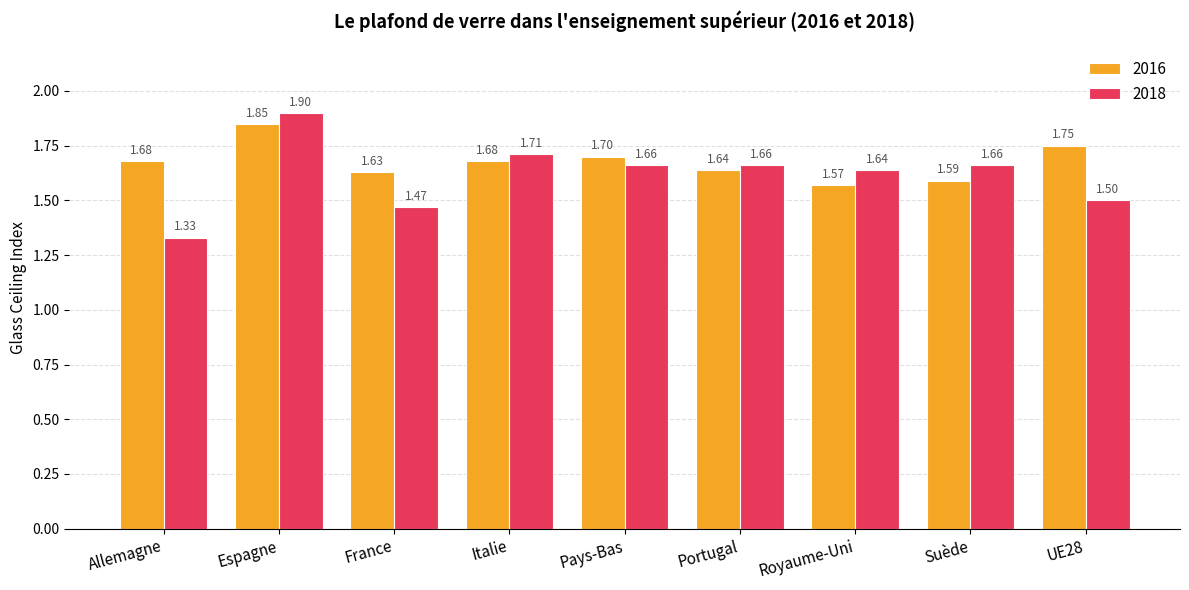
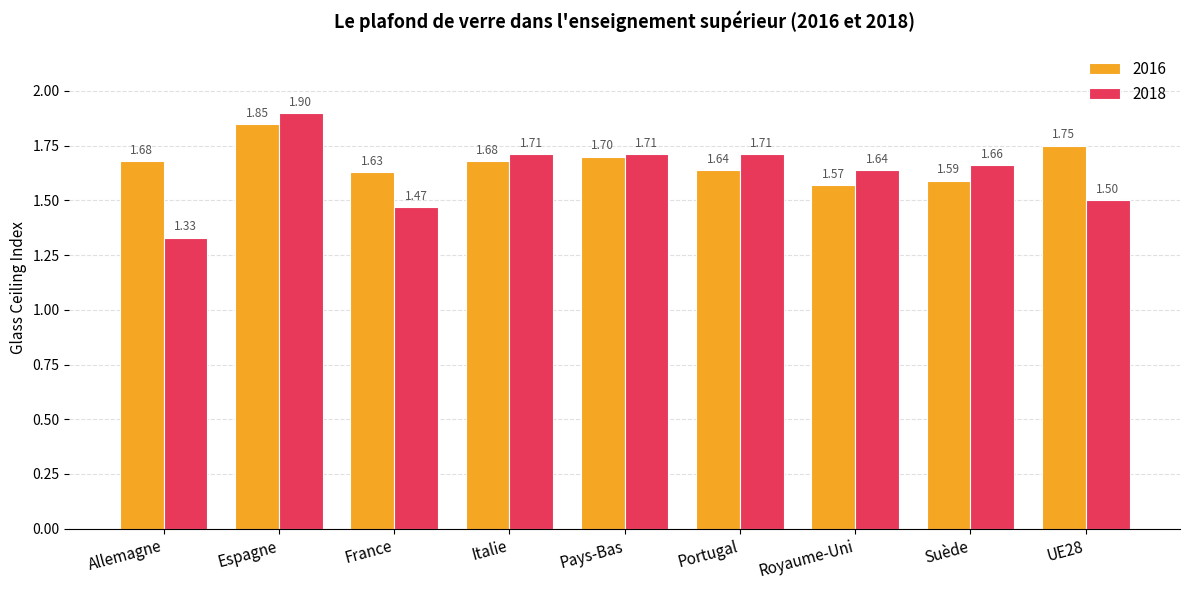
2018, Pays-Bas: 1.66 -> 1.71
2018, Portugal: 1.66 -> 1.71
